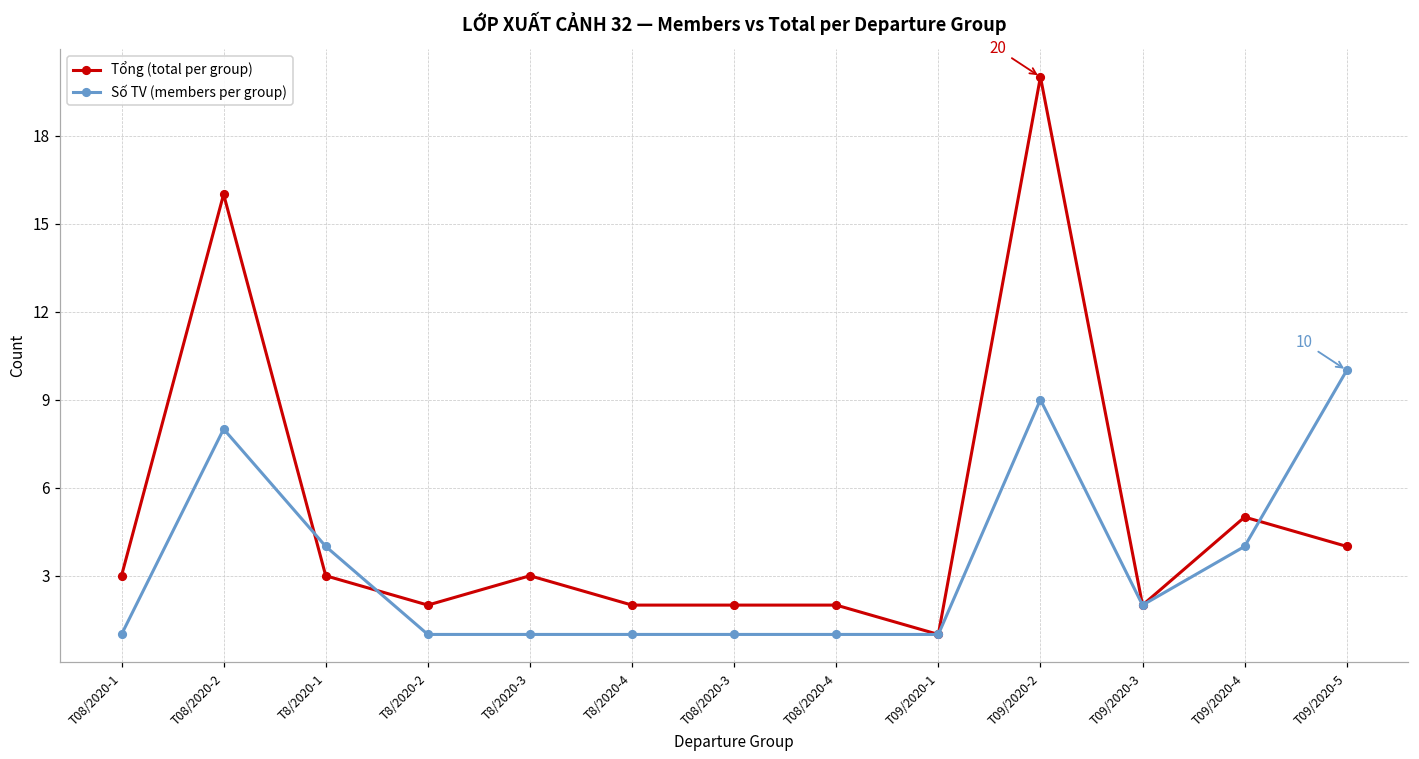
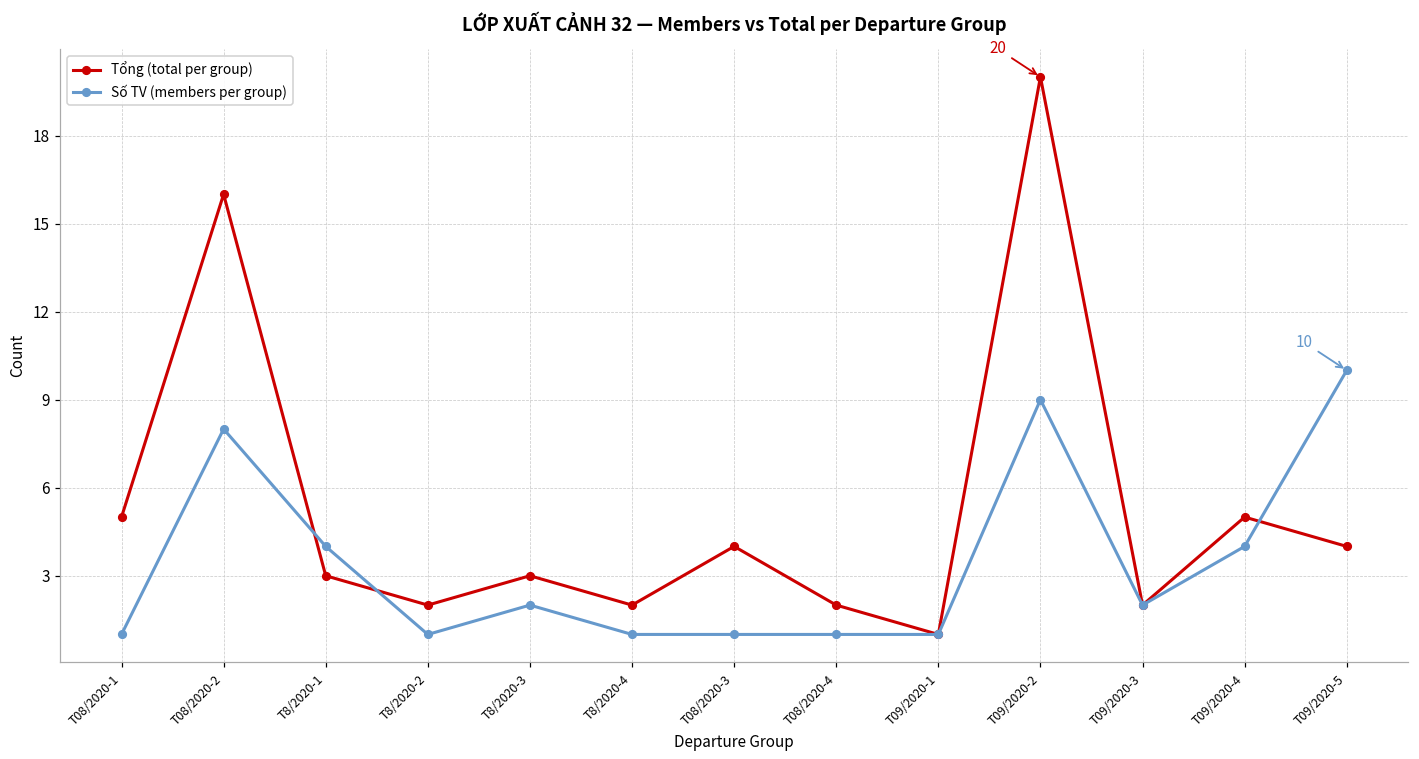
Tổng (total per group), T08/2020-1: 3 -> 5
Số TV (members per group), T8/2020-3: 1 -> 2
Tổng (total per group), T08/2020-3: 2 -> 4
